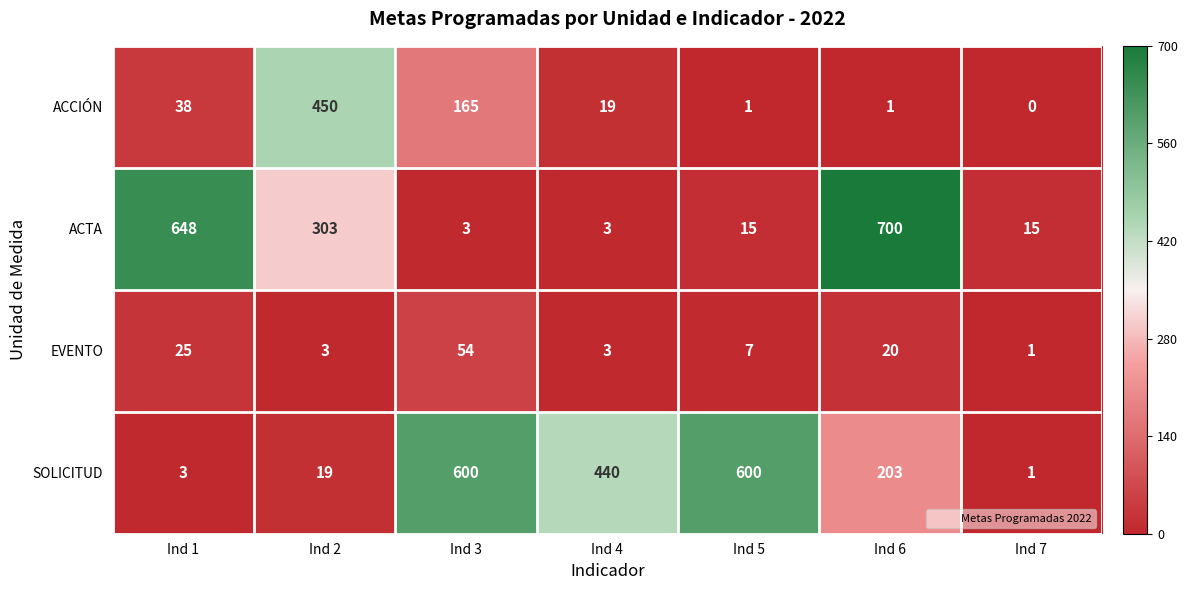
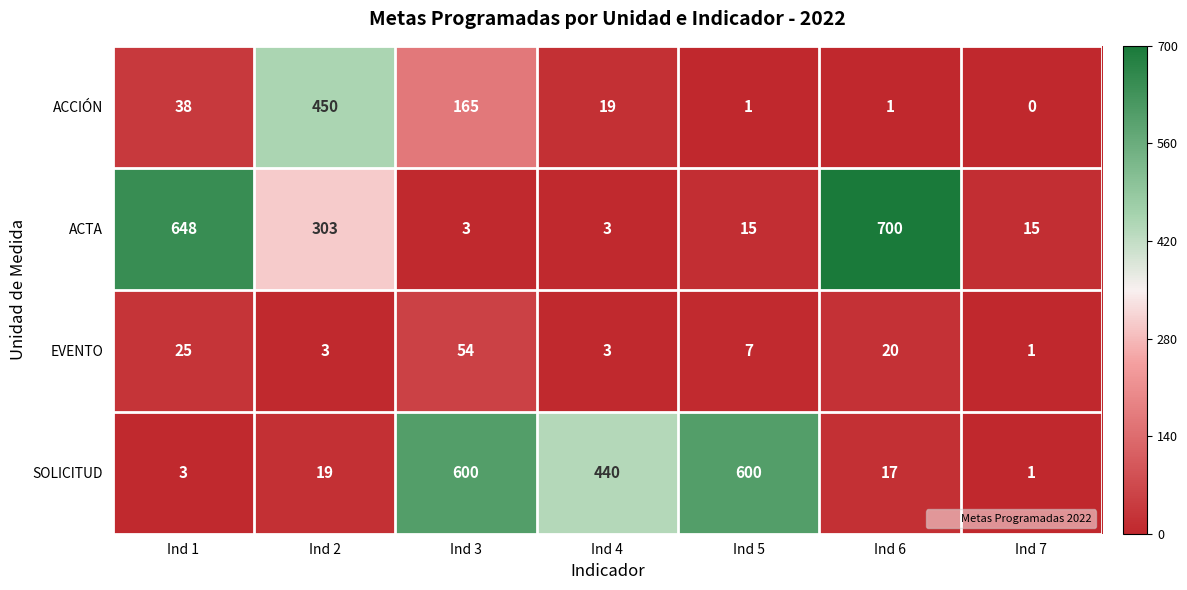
SOLICITUD, Ind 6: 203 -> 17
